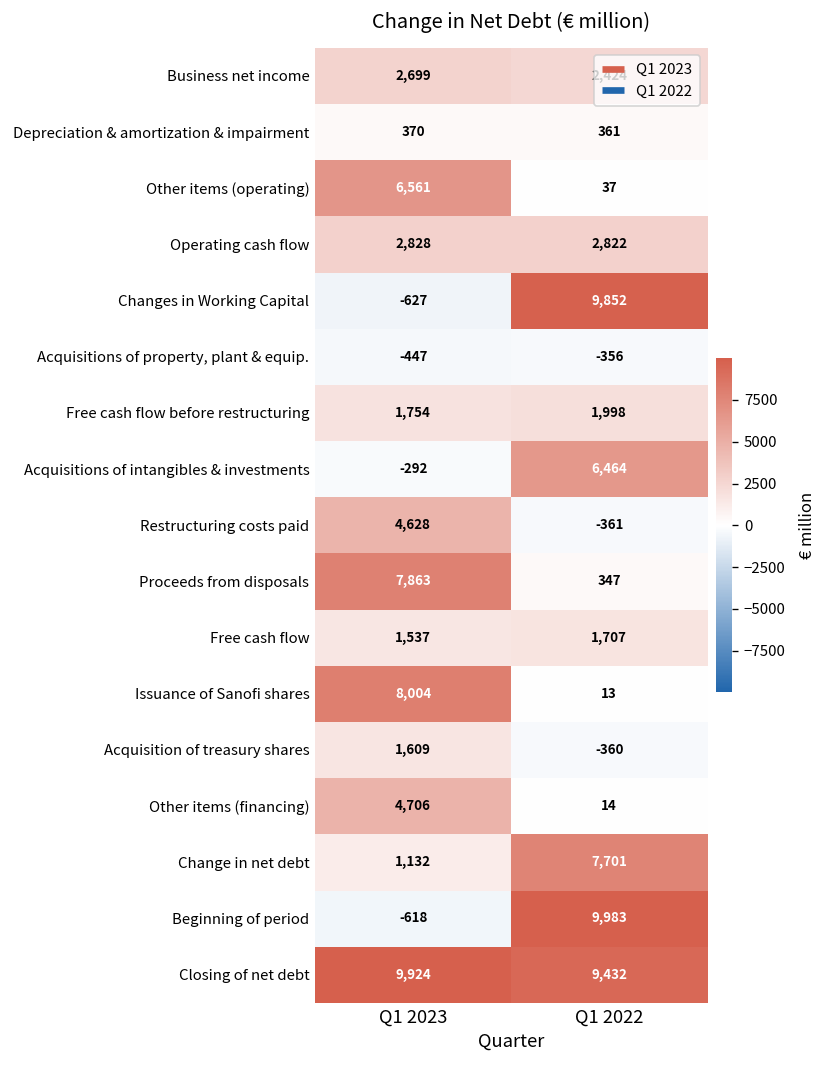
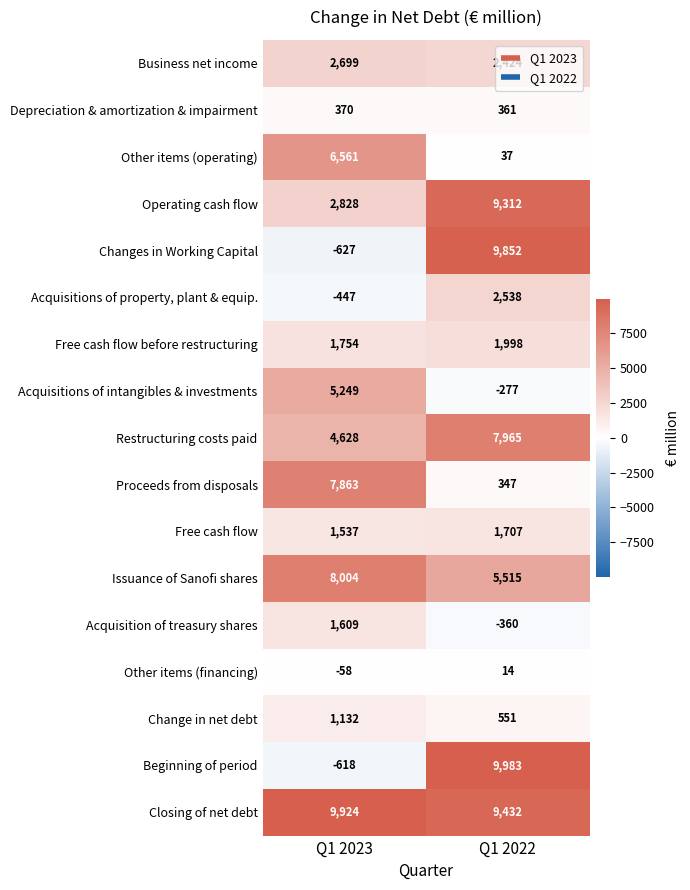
Operating cash flow, Q1 2022: 2,822 -> 9,312
Acquisitions of property, plant & equip., Q1 2022: -356 -> 2,538
Acquisitions of intangibles & investments, Q1 2023: -292 -> 5,249
Acquisitions of intangibles & investments, Q1 2022: 6,464 -> -277
Restructuring costs paid, Q1 2022: -361 -> 7,965
Issuance of Sanofi shares, Q1 2022: 13 -> 5,515
Other items (financing), Q1 2023: 4,706 -> -58
Change in net debt, Q1 2022: 7,701 -> 551
